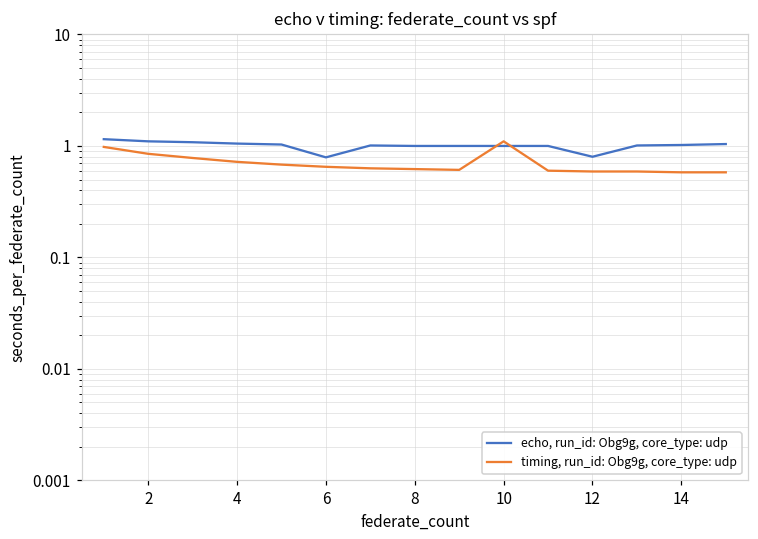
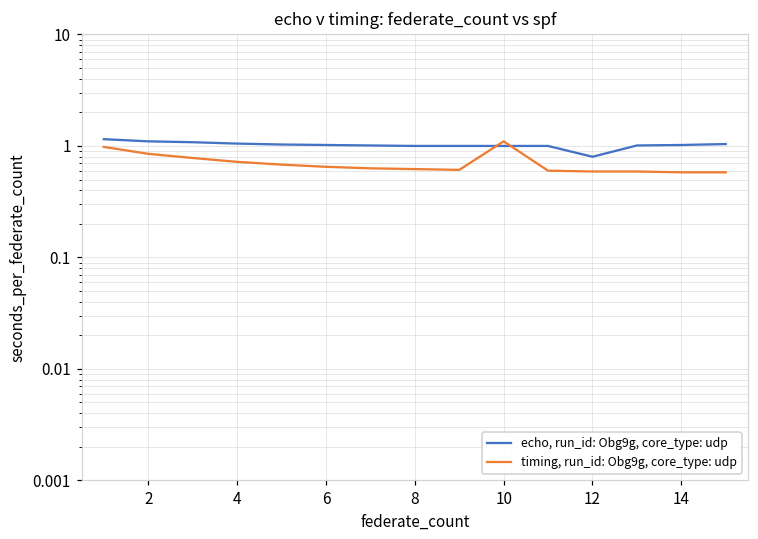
echo, run_id: Obg9g, core_type: udp, 6: 0.8 -> 1.0
